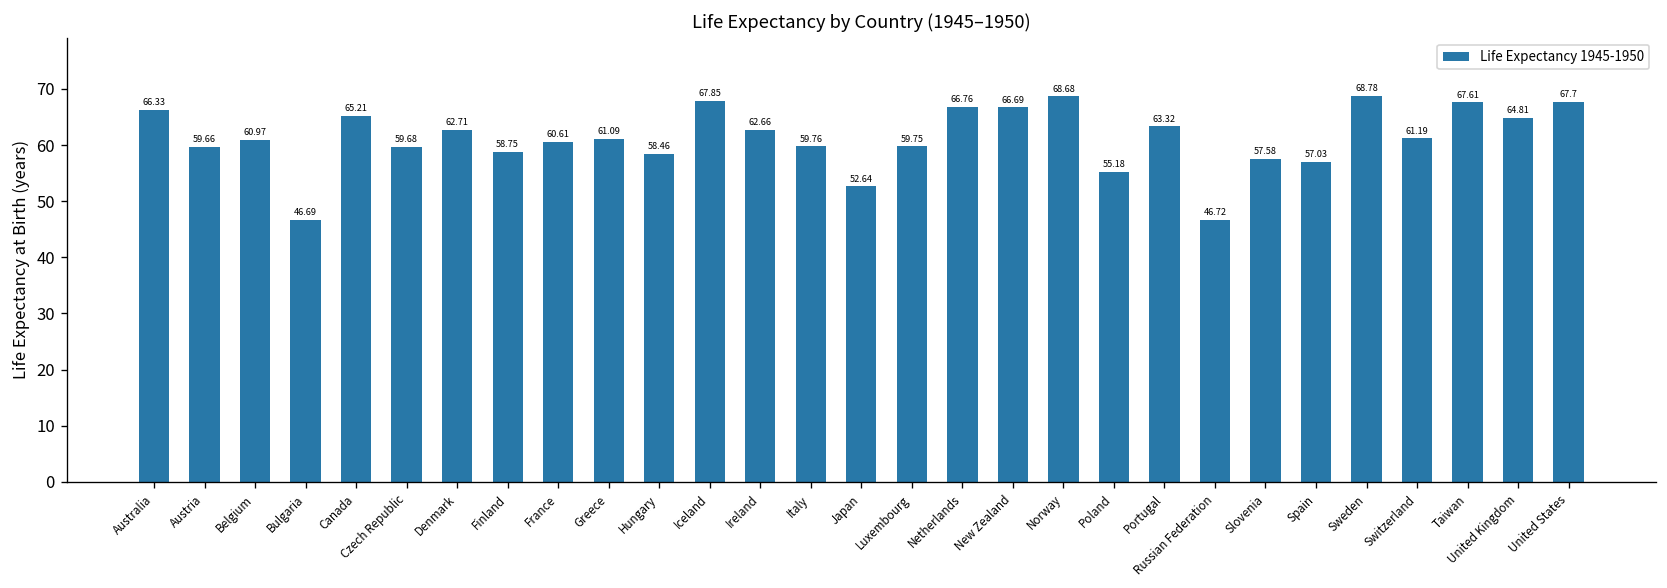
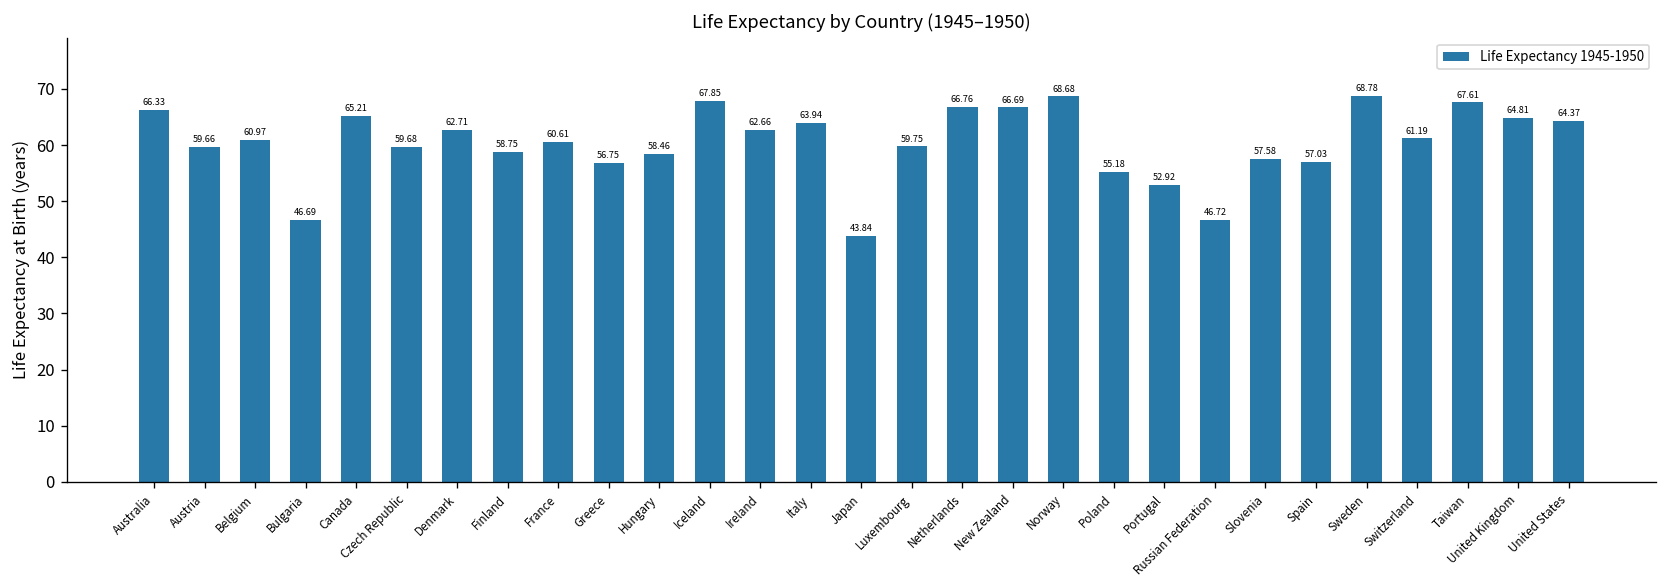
Greece: 61.09 -> 56.75
Italy: 59.76 -> 63.94
Japan: 52.64 -> 43.84
Portugal: 63.32 -> 52.92
United States: 67.7 -> 64.37
